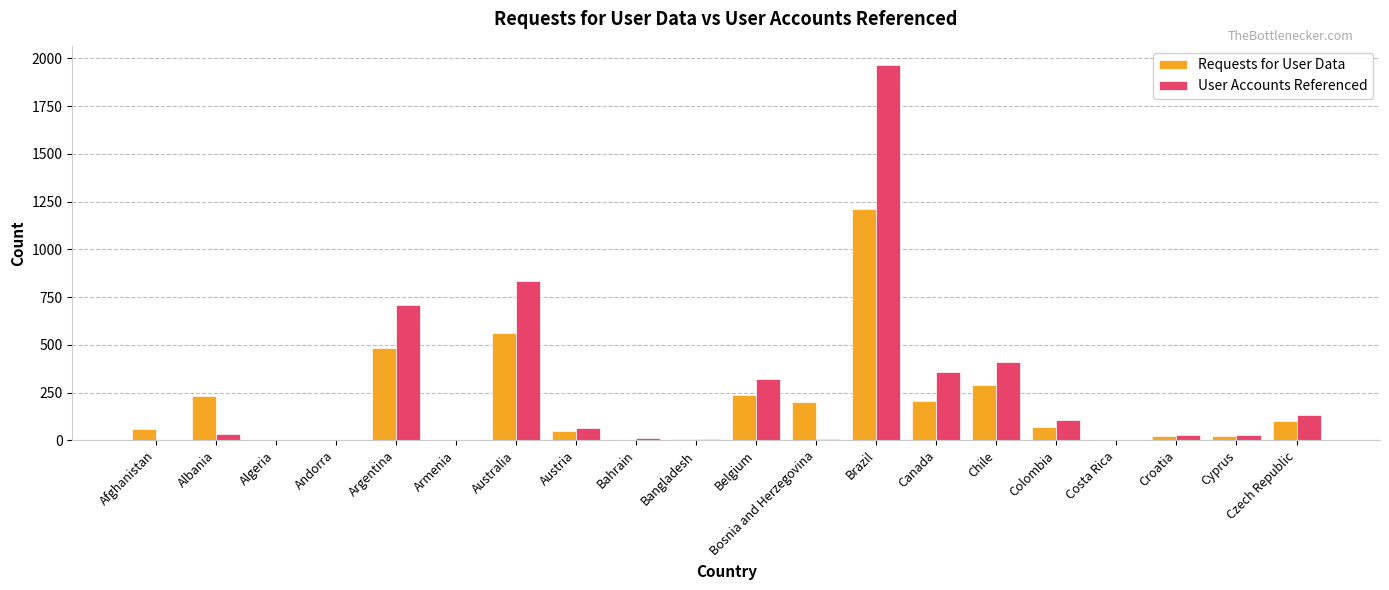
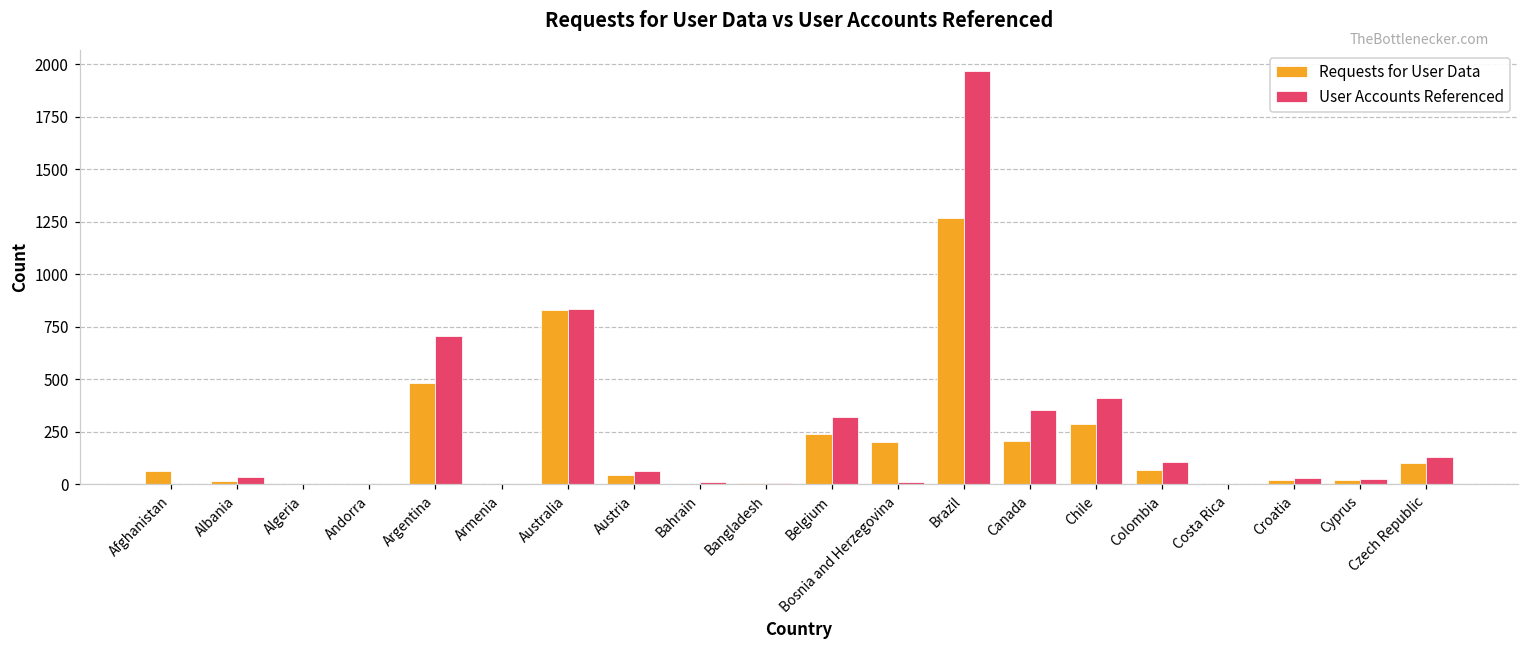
Requests for User Data, Albania: 230 -> 20
Requests for User Data, Australia: 560 -> 830
Requests for User Data, Brazil: 1210 -> 1270
